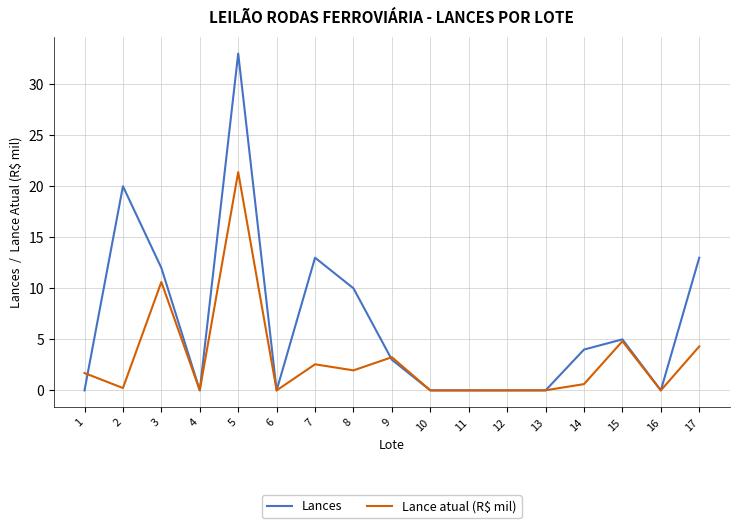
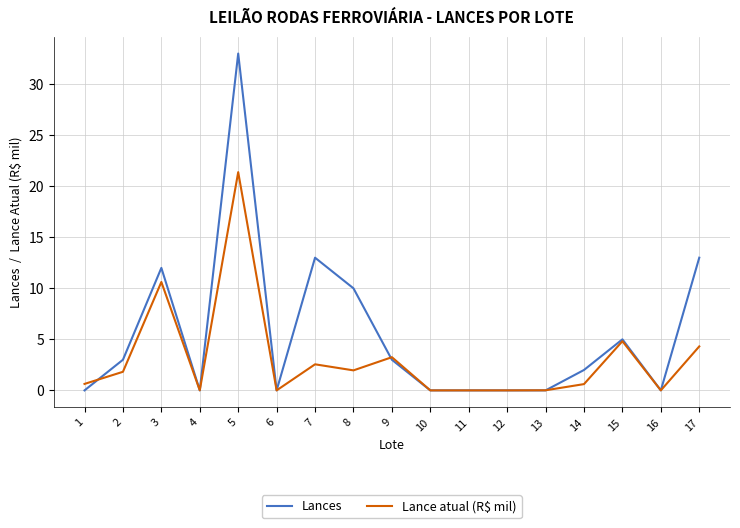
Lance atual (R$ mil), 1: 1.7 -> 0.6
Lances, 2: 20 -> 3
Lance atual (R$ mil), 2: 0.2 -> 1.8
Lances, 14: 4 -> 2
